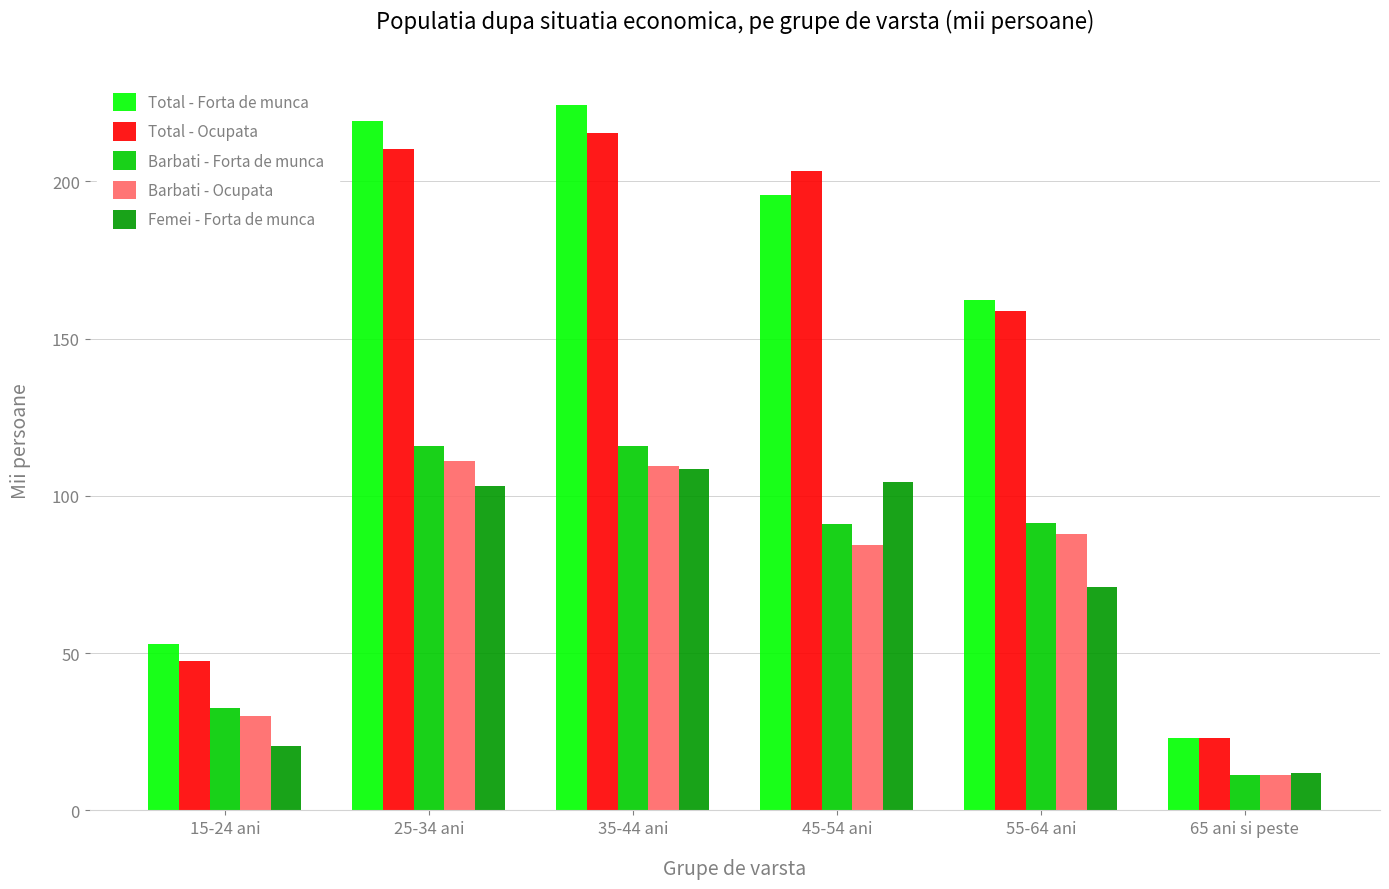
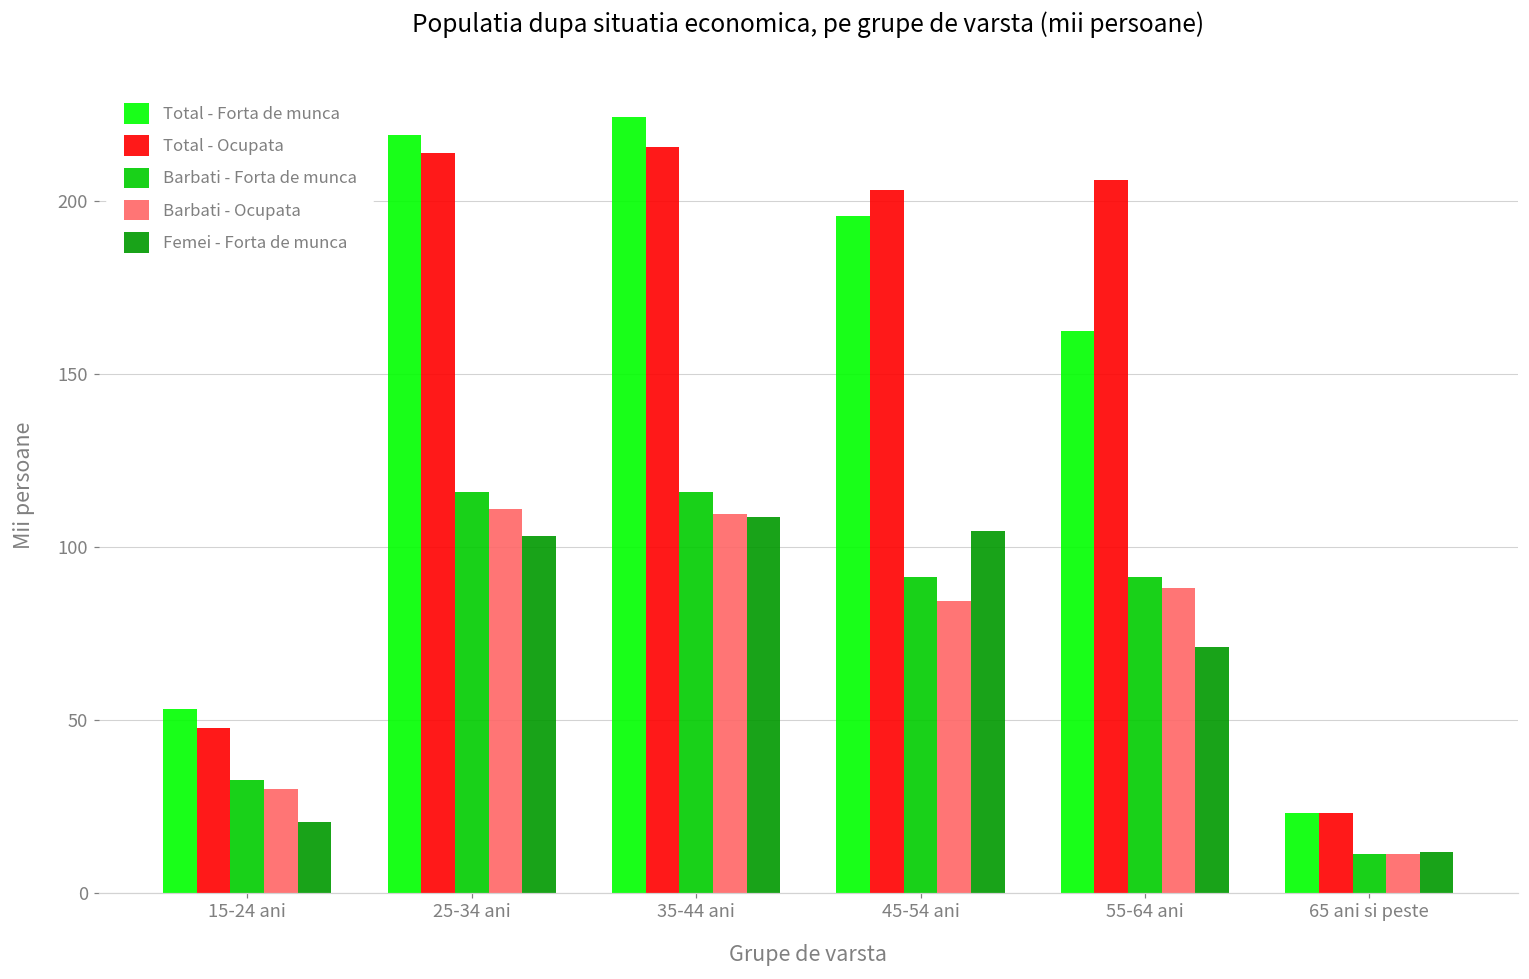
Total - Ocupata, 25-34 ani: 210 -> 214
Total - Ocupata, 55-64 ani: 159 -> 206
